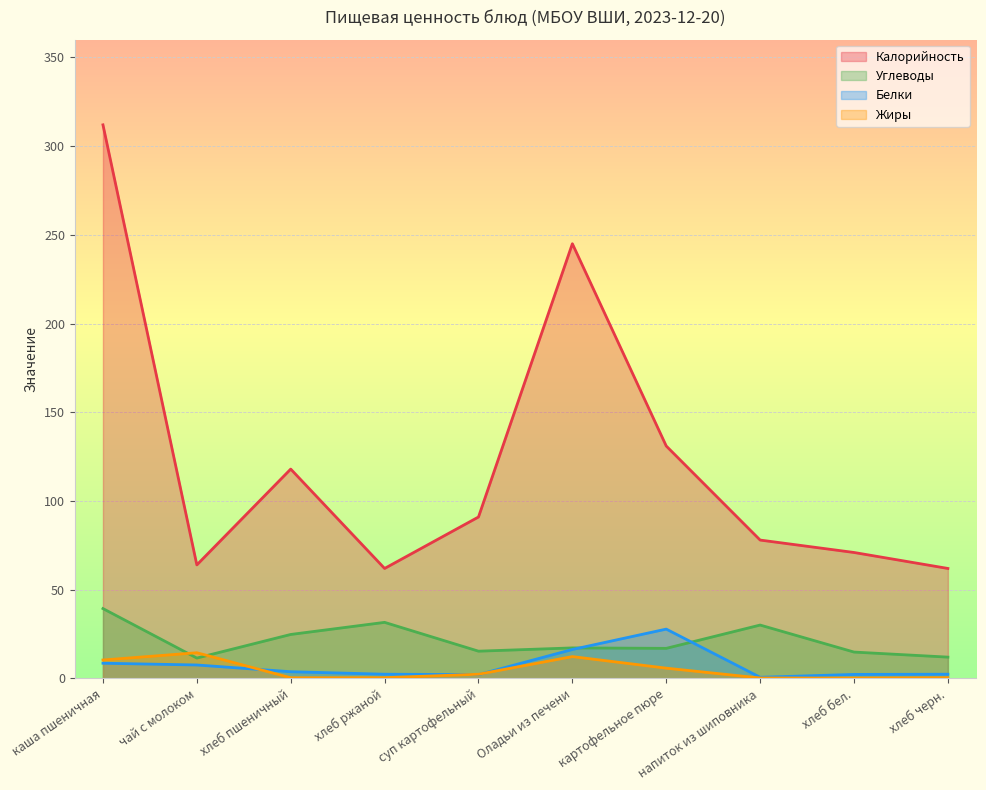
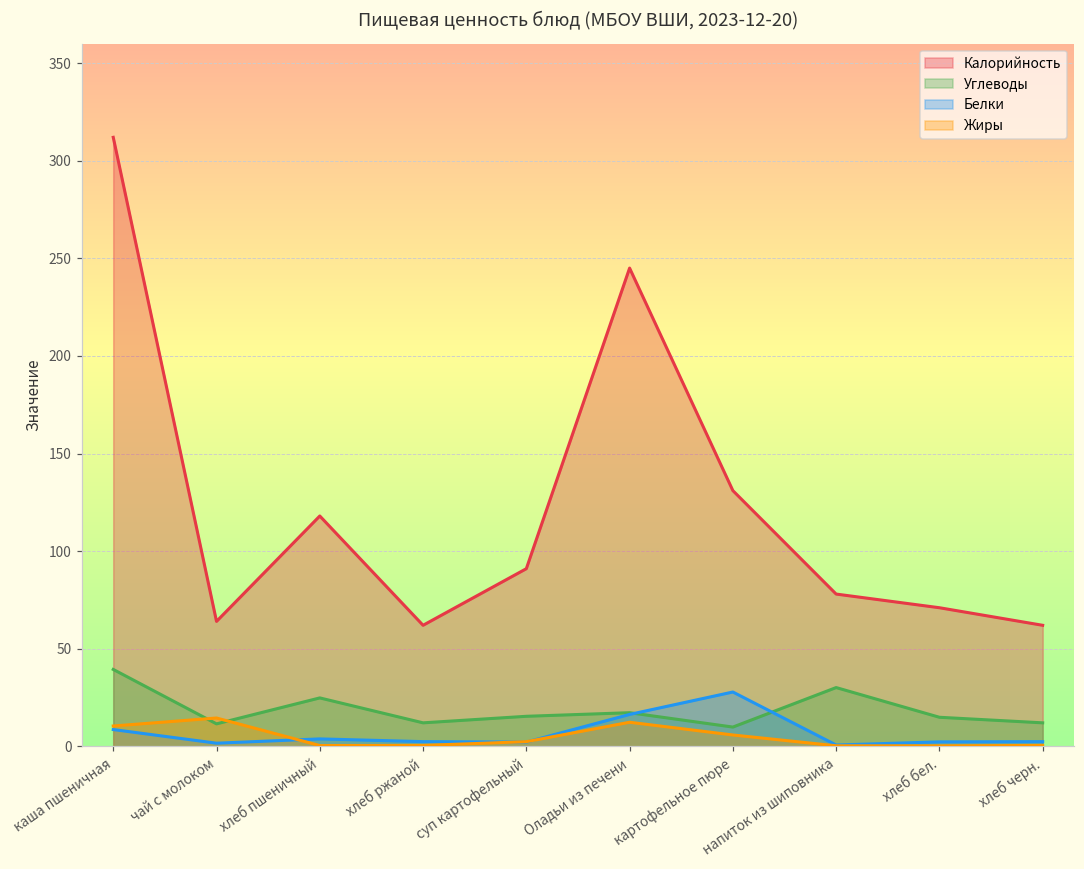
Белки, чай с молоком: 8 -> 2
Углеводы, хлеб ржаной: 32 -> 12
Углеводы, картофельное пюре: 17 -> 10
